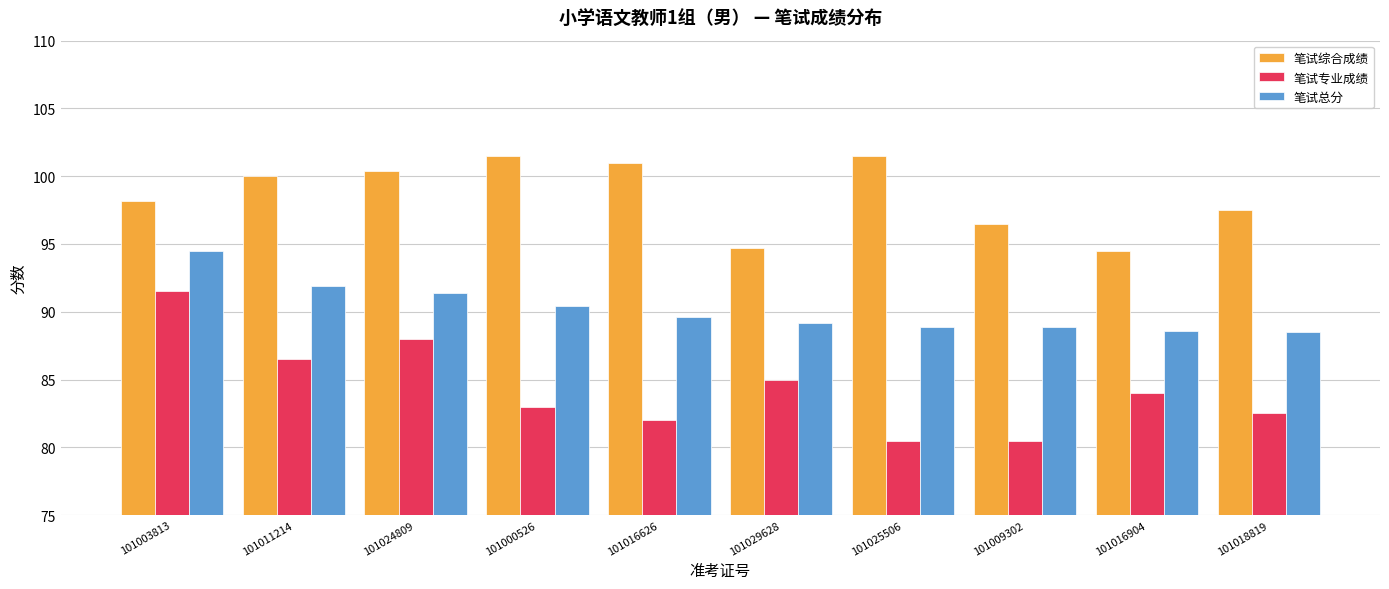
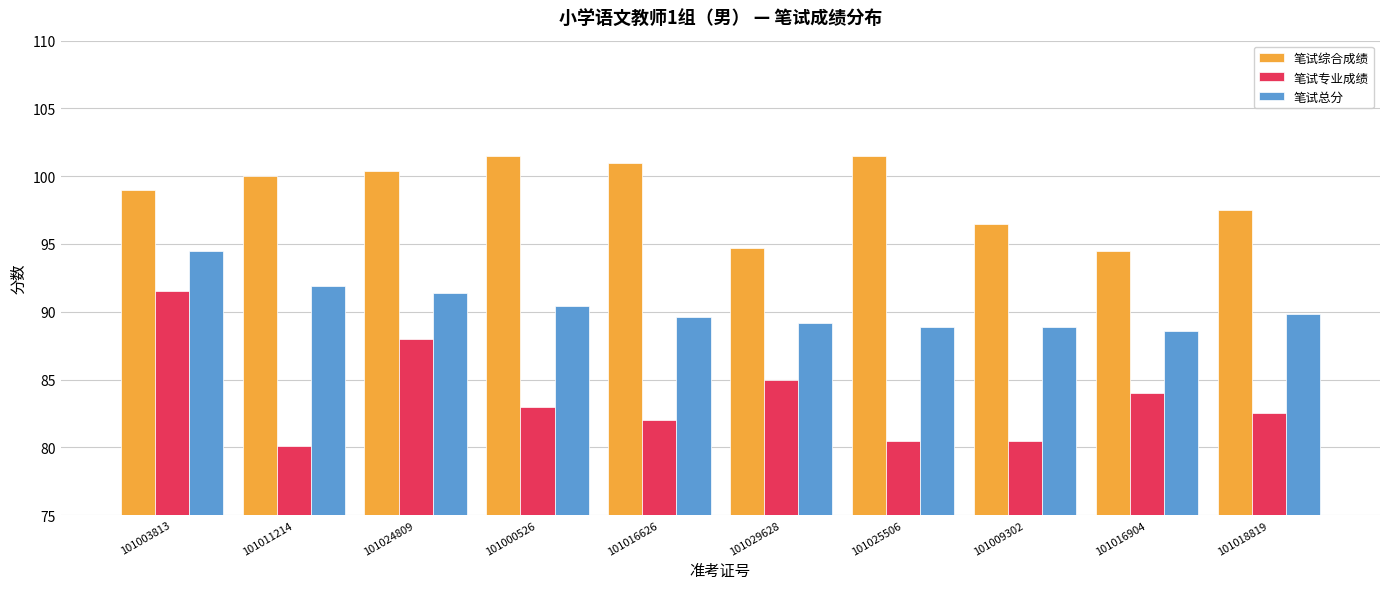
笔试综合成绩, 101003813: 98.2 -> 99.0
笔试专业成绩, 101011214: 86.5 -> 80.1
笔试总分, 101018819: 88.5 -> 89.8
